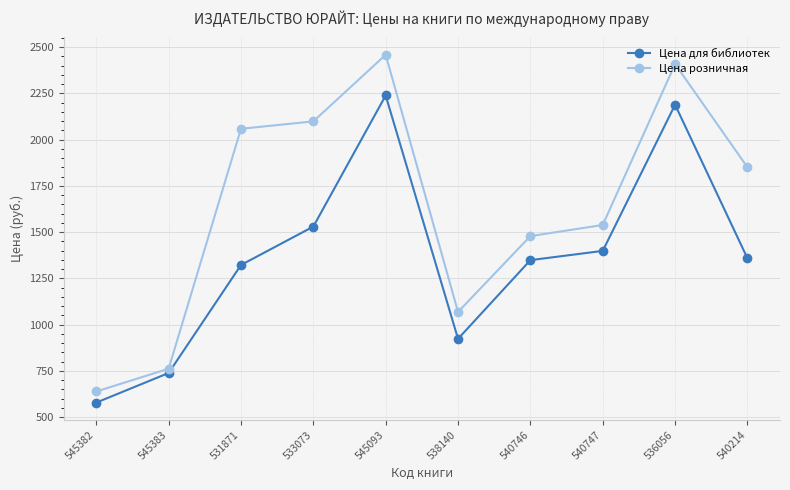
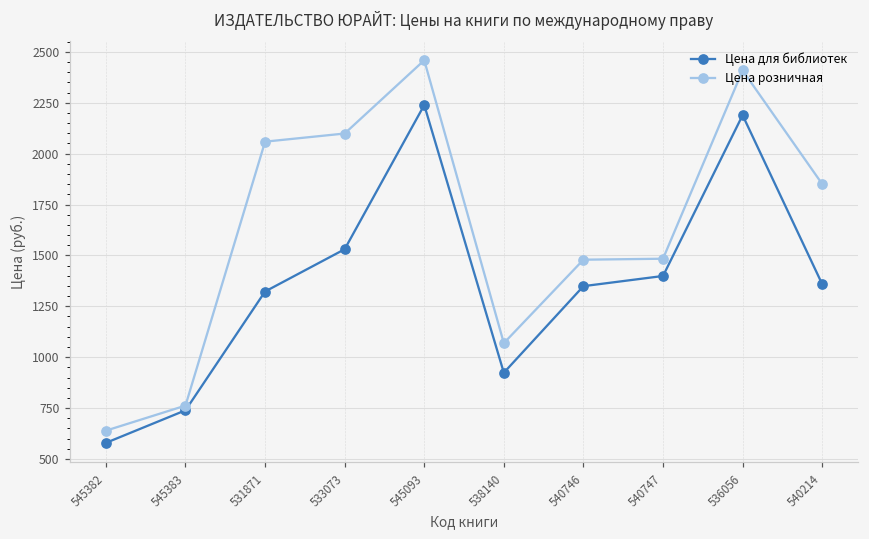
Цена розничная, 540747: 1540 -> 1480
